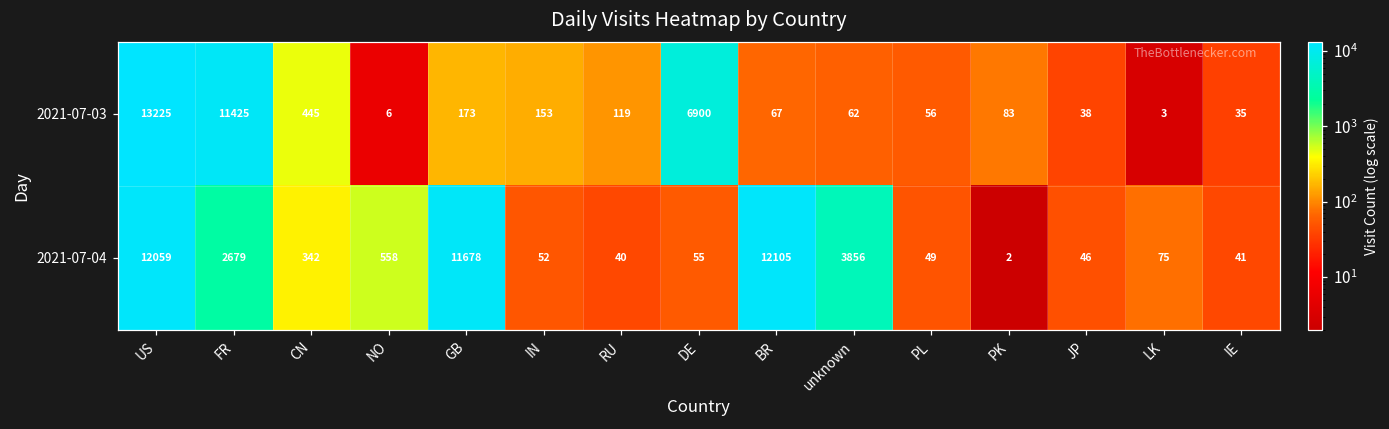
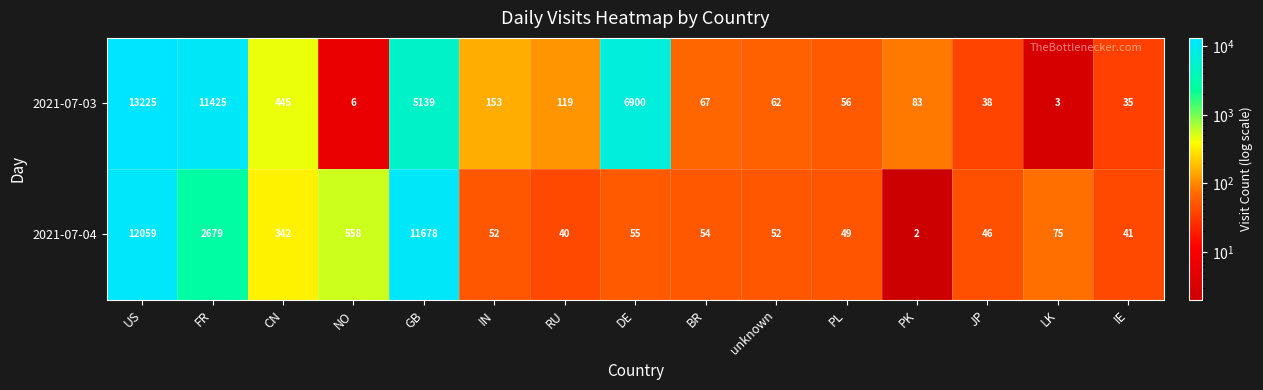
2021-07-03, GB: 173 -> 5139
2021-07-04, BR: 12105 -> 54
2021-07-04, unknown: 3856 -> 52
